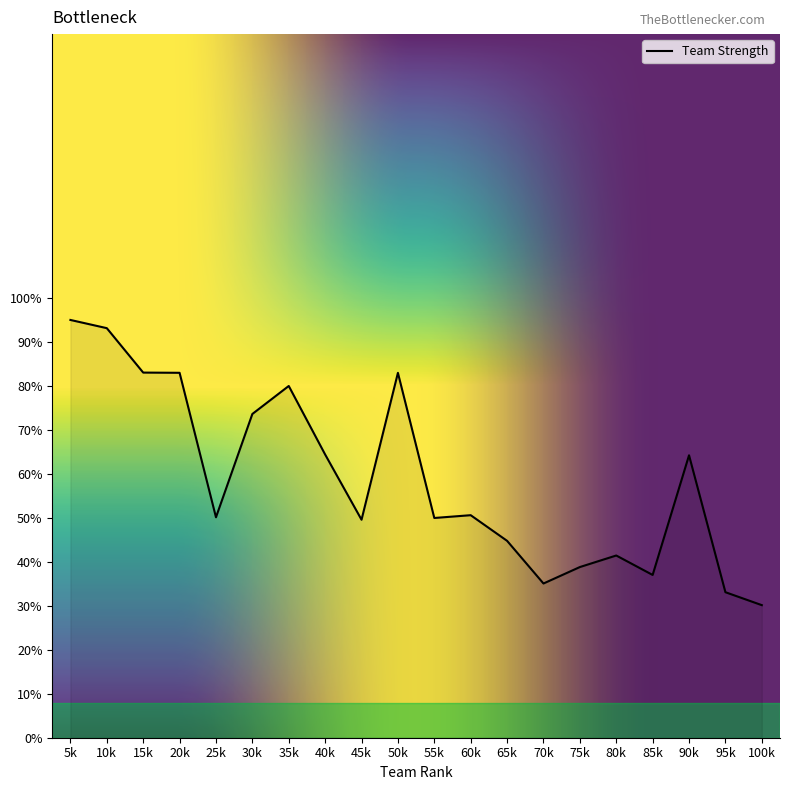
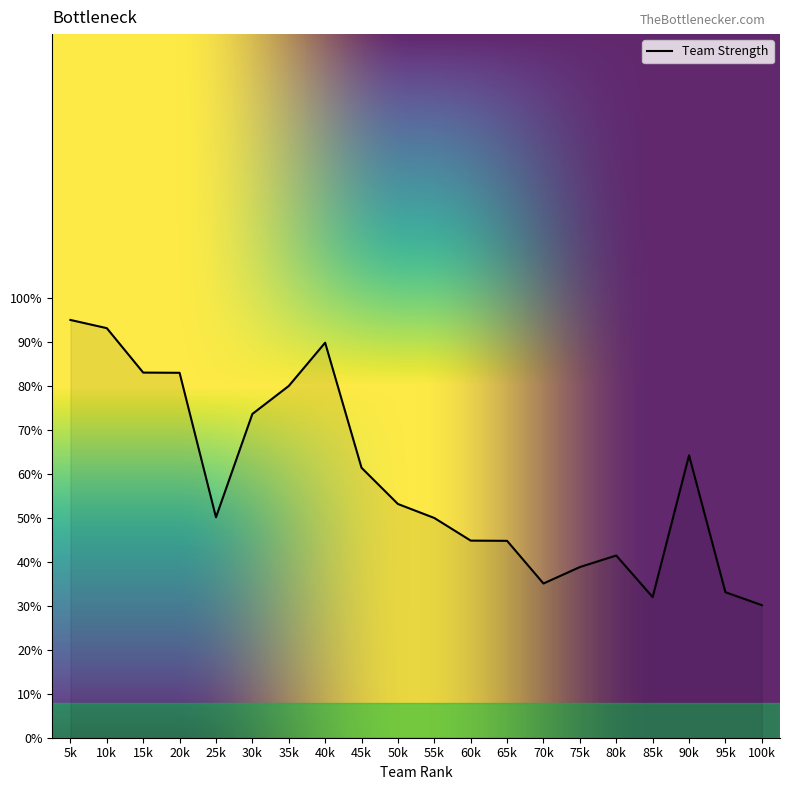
40k: 64% -> 90%
45k: 50% -> 61%
50k: 83% -> 53%
60k: 51% -> 45%
85k: 37% -> 32%
